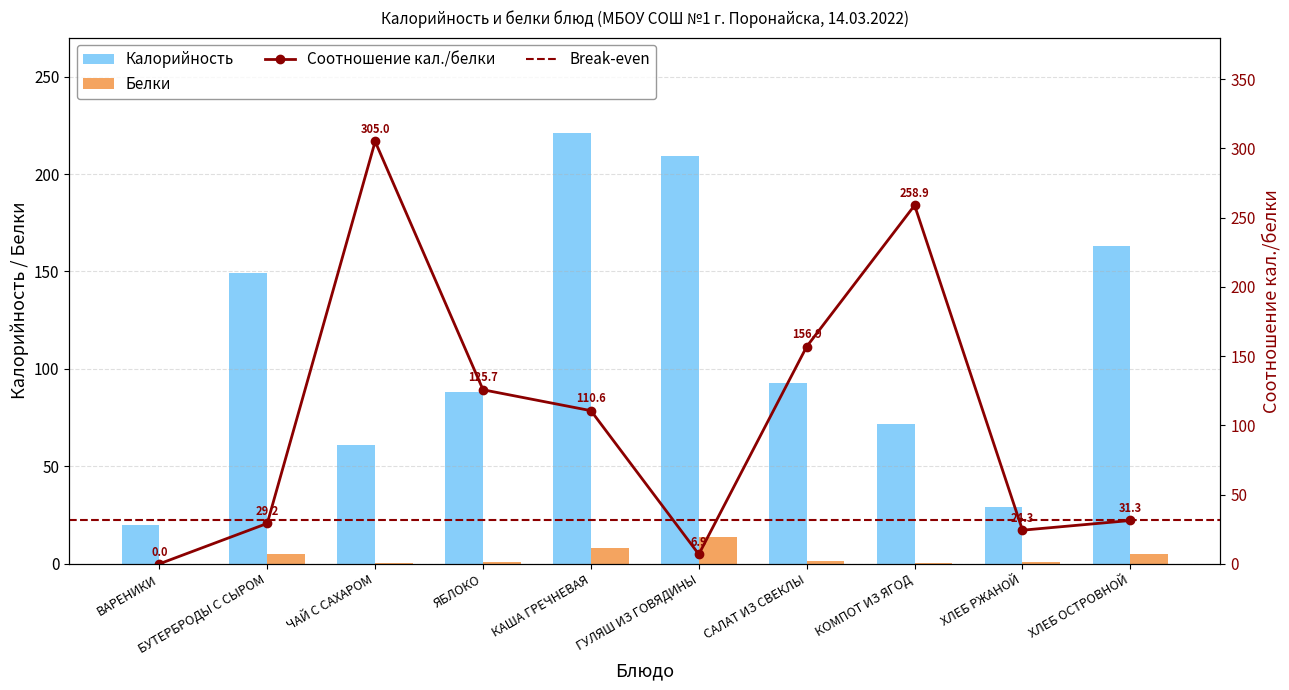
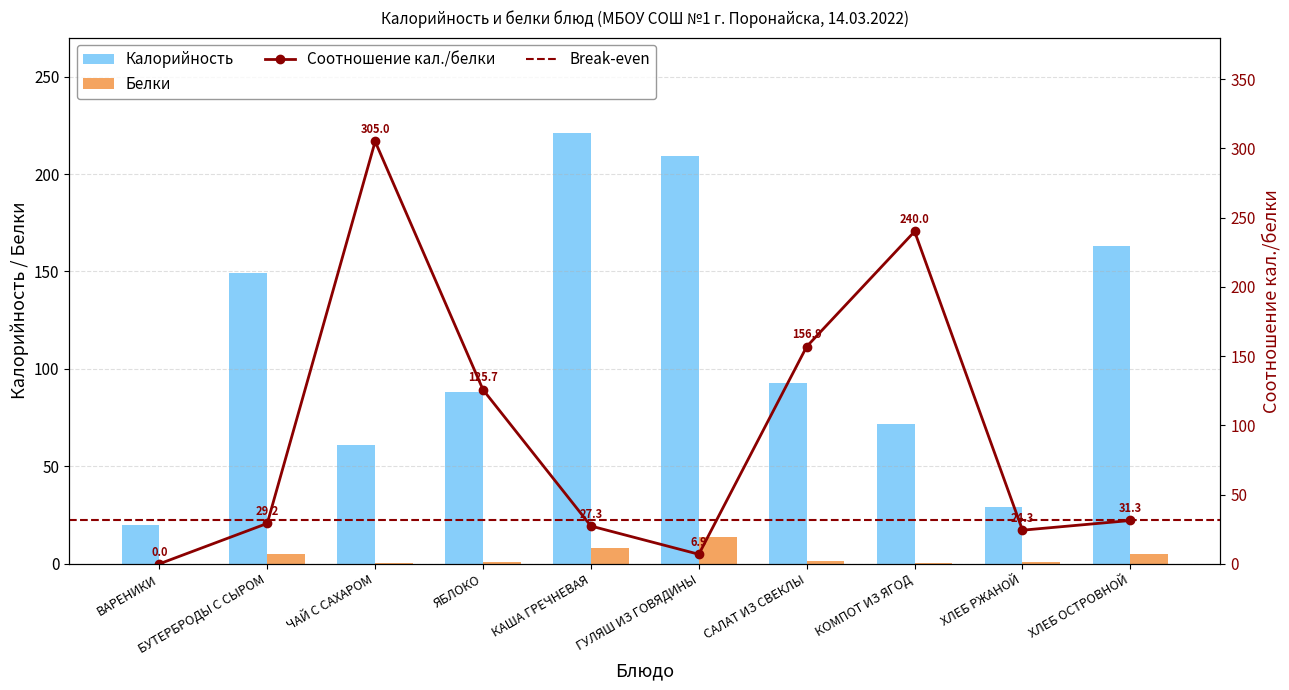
Соотношение кал./белки, КАША ГРЕЧНЕВАЯ: 110.6 -> 27.3
Соотношение кал./белки, КОМПОТ ИЗ ЯГОД: 258.9 -> 240.0
